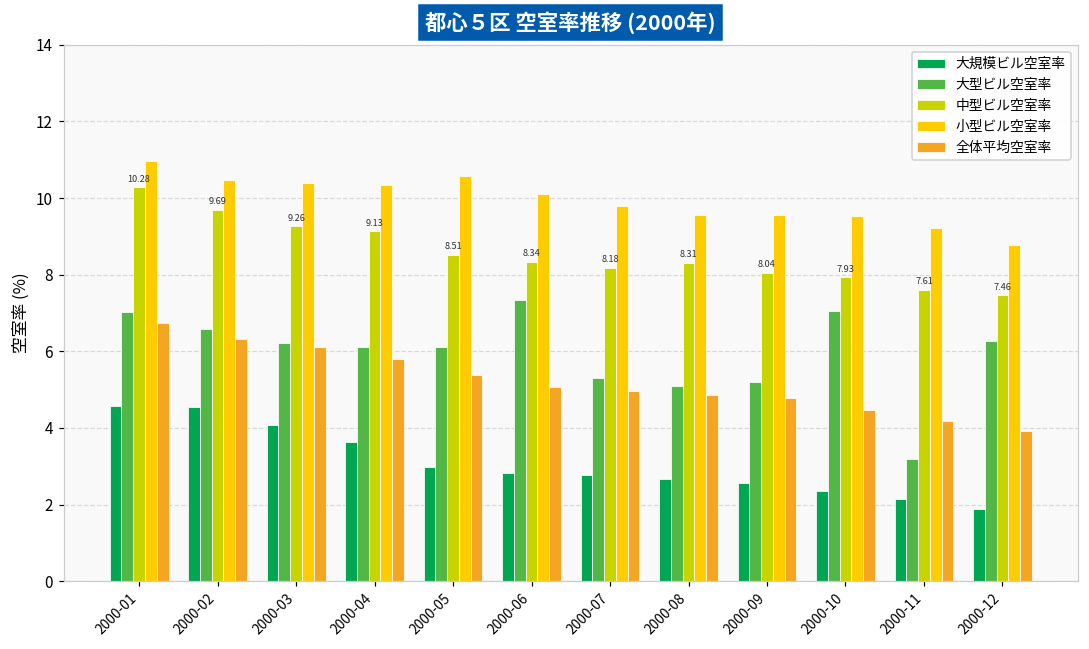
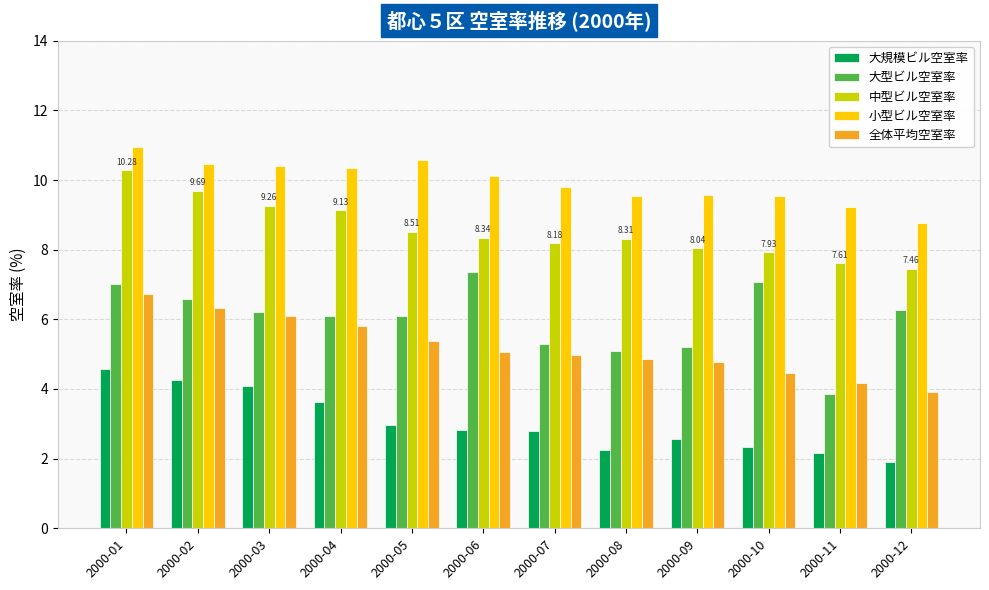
大規模ビル空室率, 2000-02: 4.6 -> 4.3
大規模ビル空室率, 2000-08: 2.7 -> 2.3
大型ビル空室率, 2000-11: 3.2 -> 3.9
